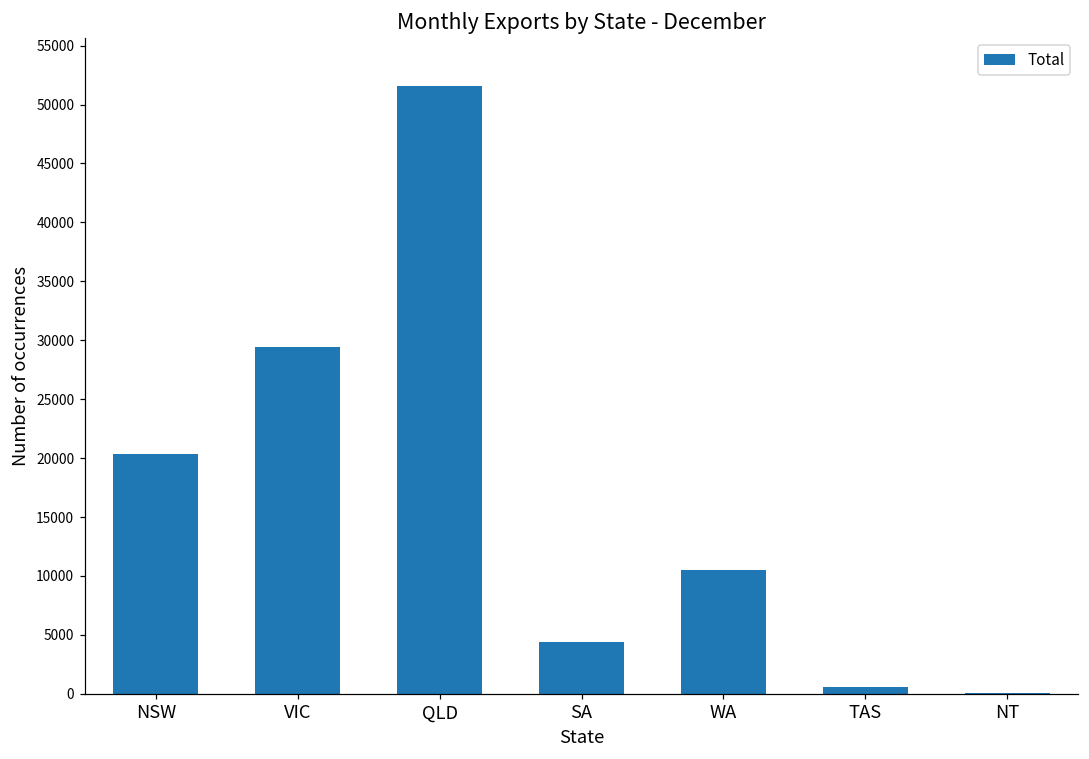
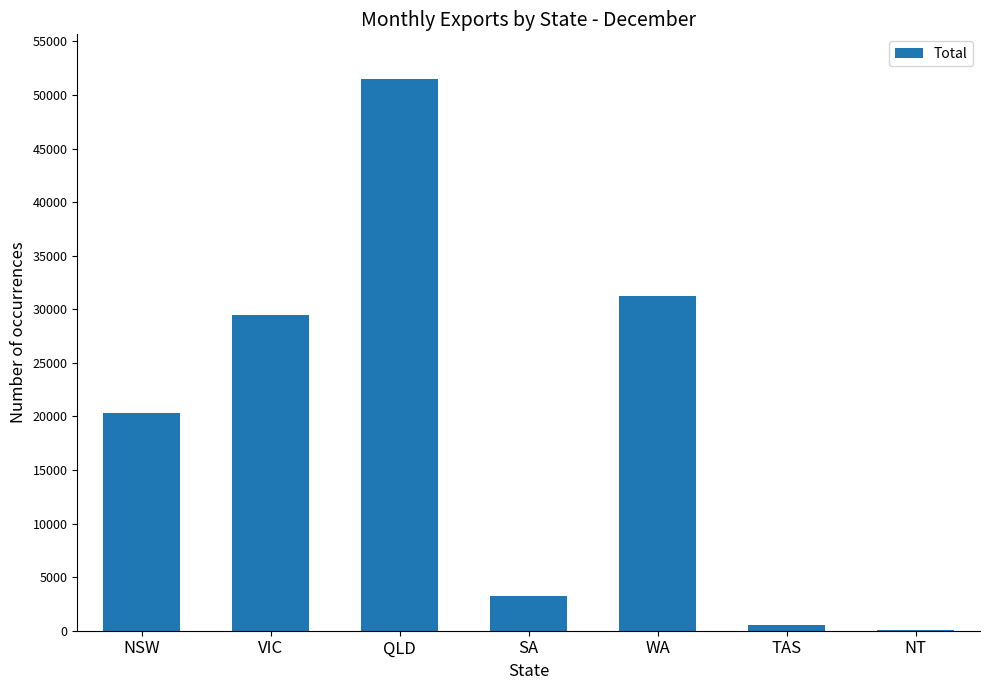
SA: 4400 -> 3200
WA: 10500 -> 31300
